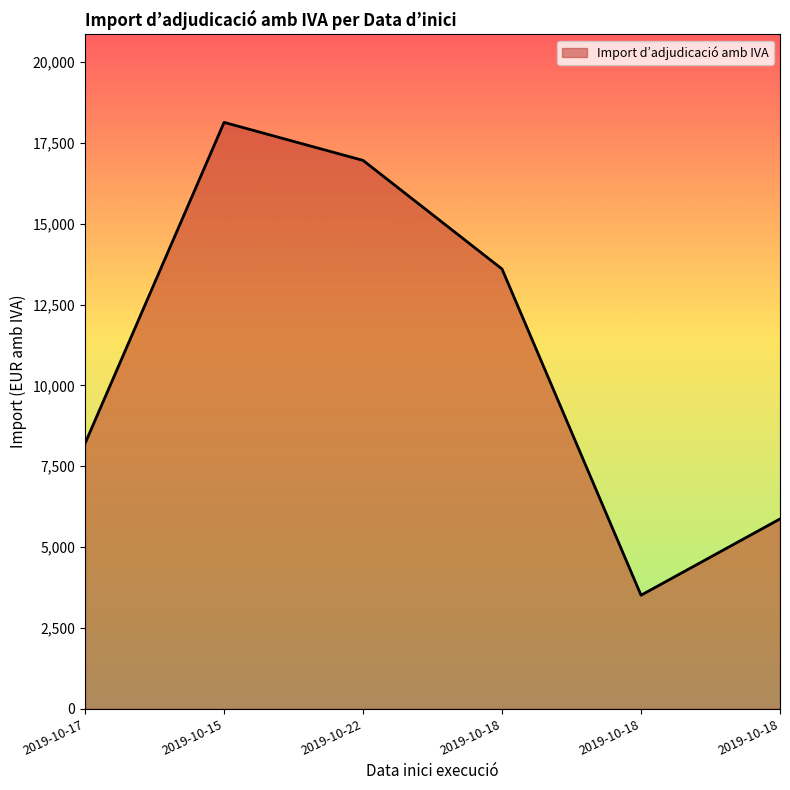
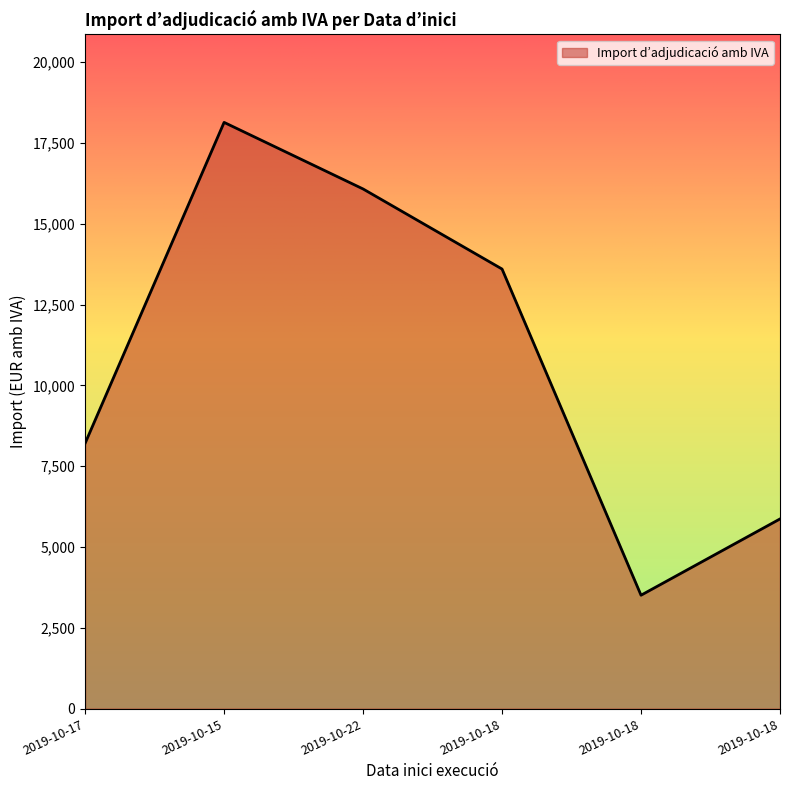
2019-10-22: 17,000 -> 16,100
